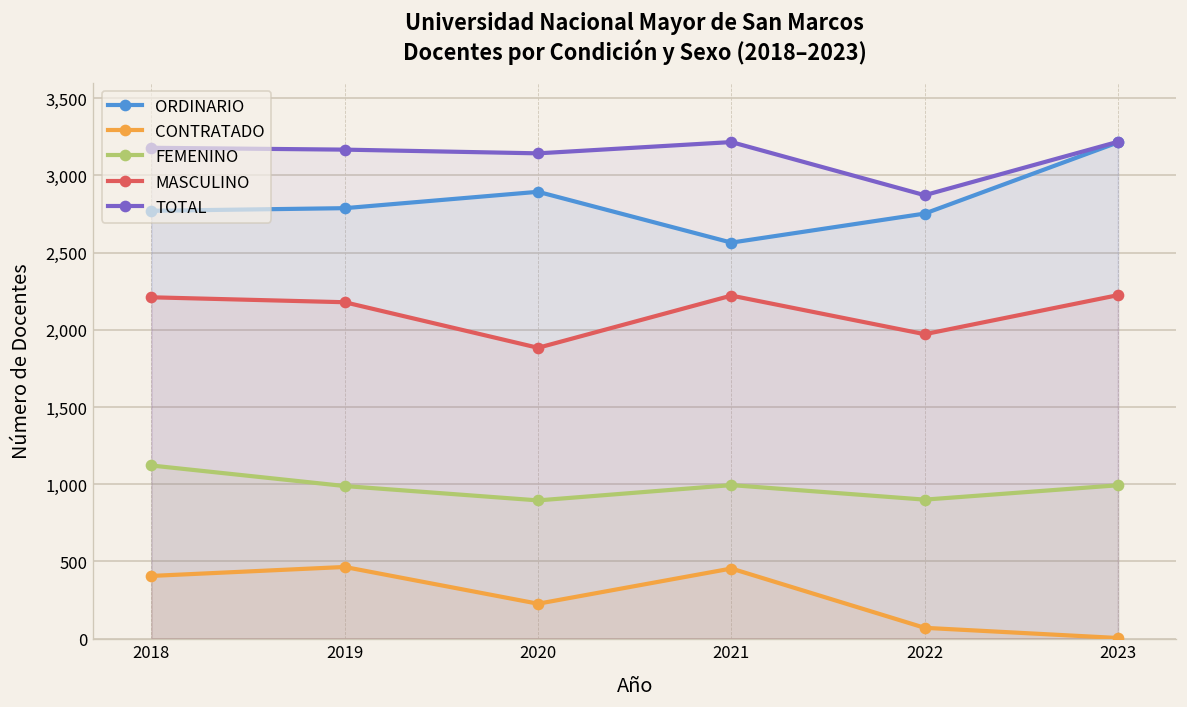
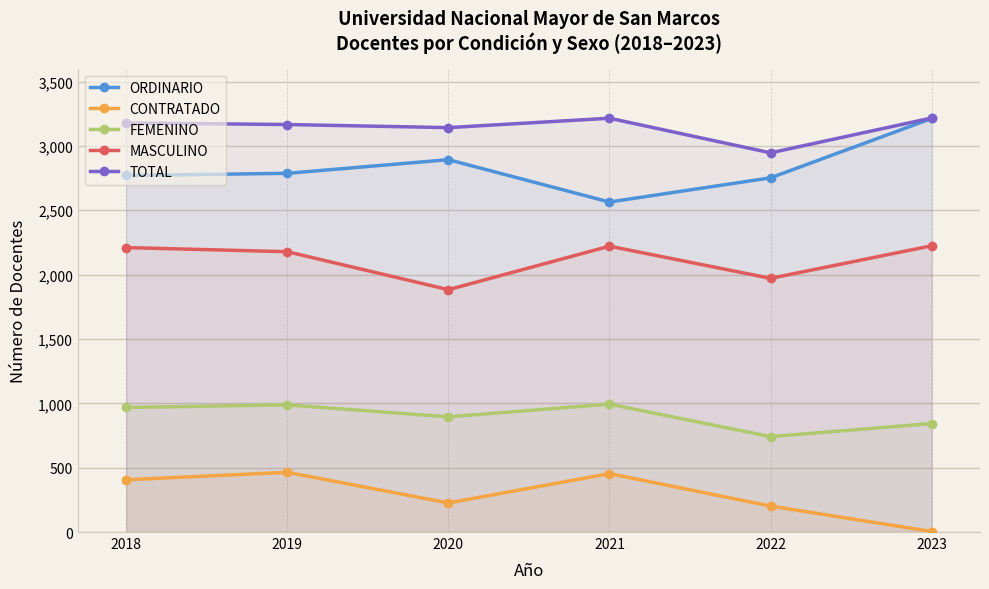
FEMENINO, 2018: 1,120 -> 970
CONTRATADO, 2022: 70 -> 200
FEMENINO, 2022: 900 -> 740
TOTAL, 2022: 2,870 -> 2,950
FEMENINO, 2023: 990 -> 840
